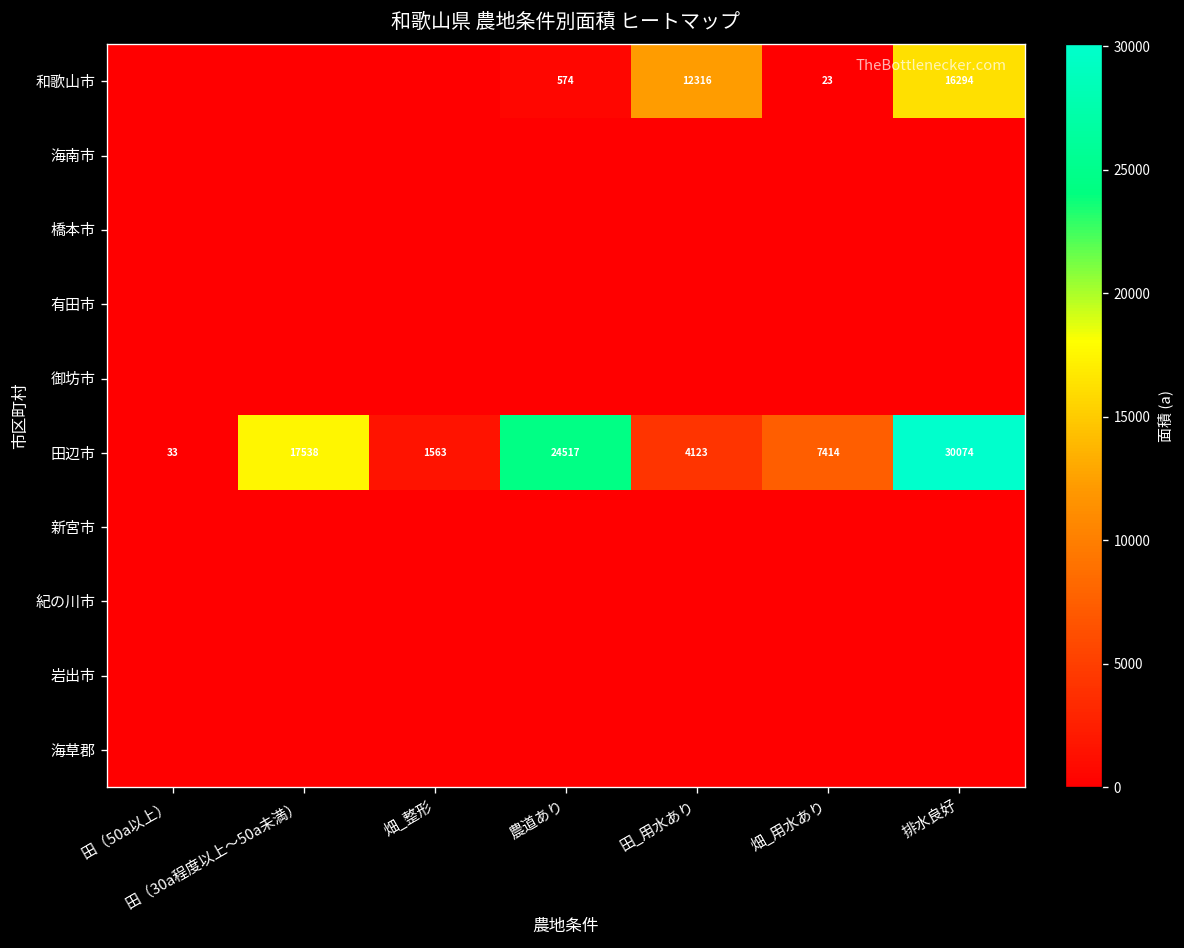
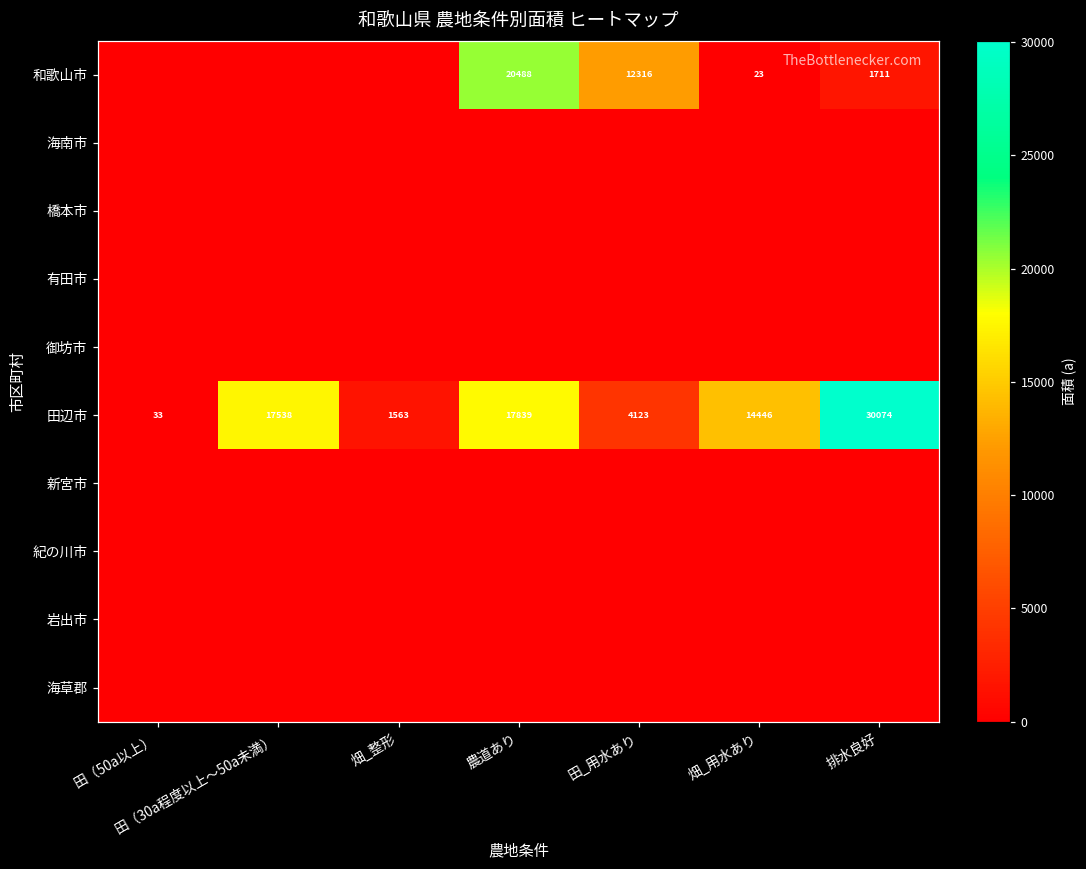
和歌山市, 農道あり: 574 -> 20488
和歌山市, 排水良好: 16294 -> 1711
田辺市, 農道あり: 24517 -> 17839
田辺市, 畑_用水あり: 7414 -> 14446
